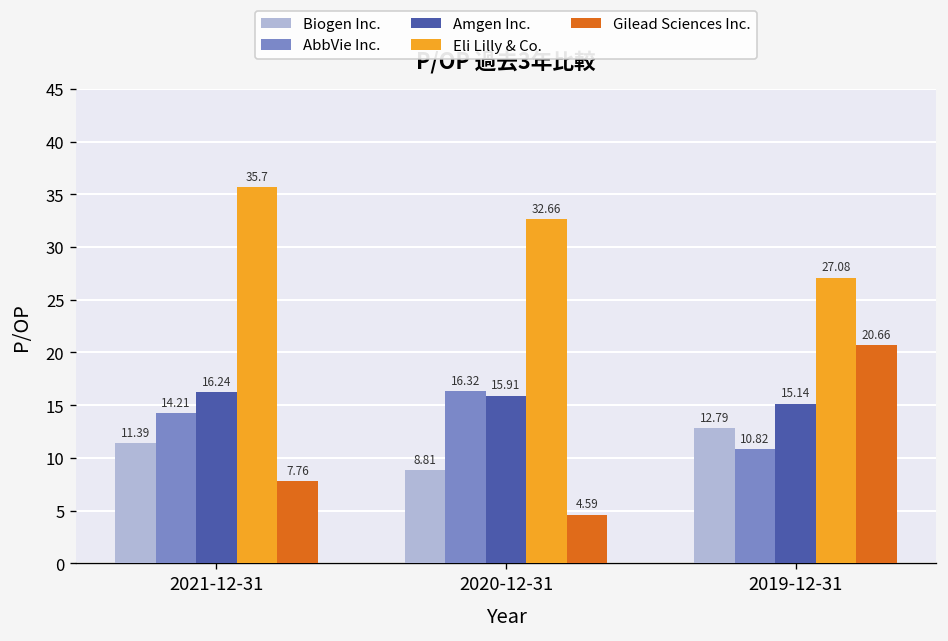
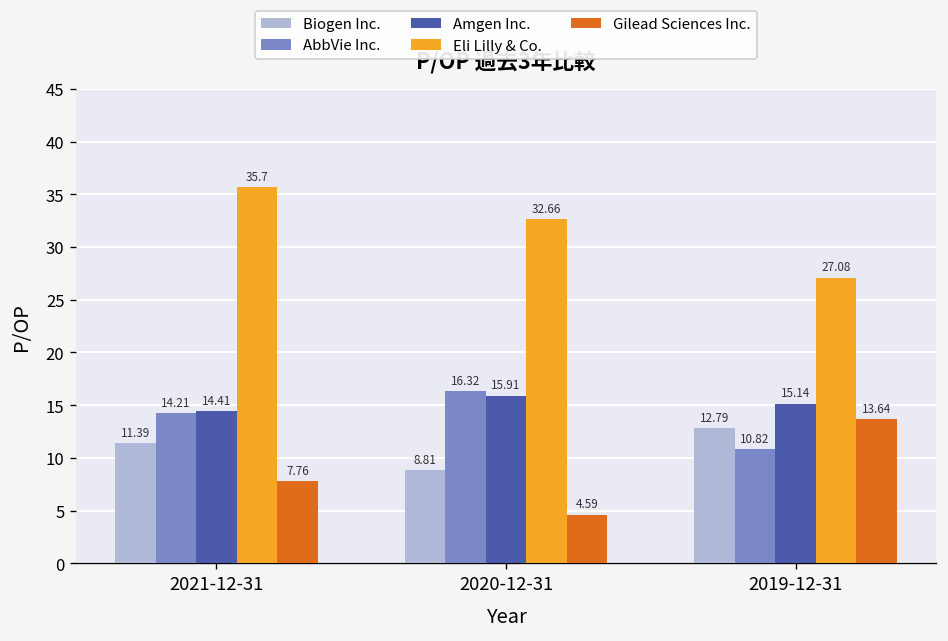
Amgen Inc., 2021-12-31: 16.24 -> 14.41
Gilead Sciences Inc., 2019-12-31: 20.66 -> 13.64
